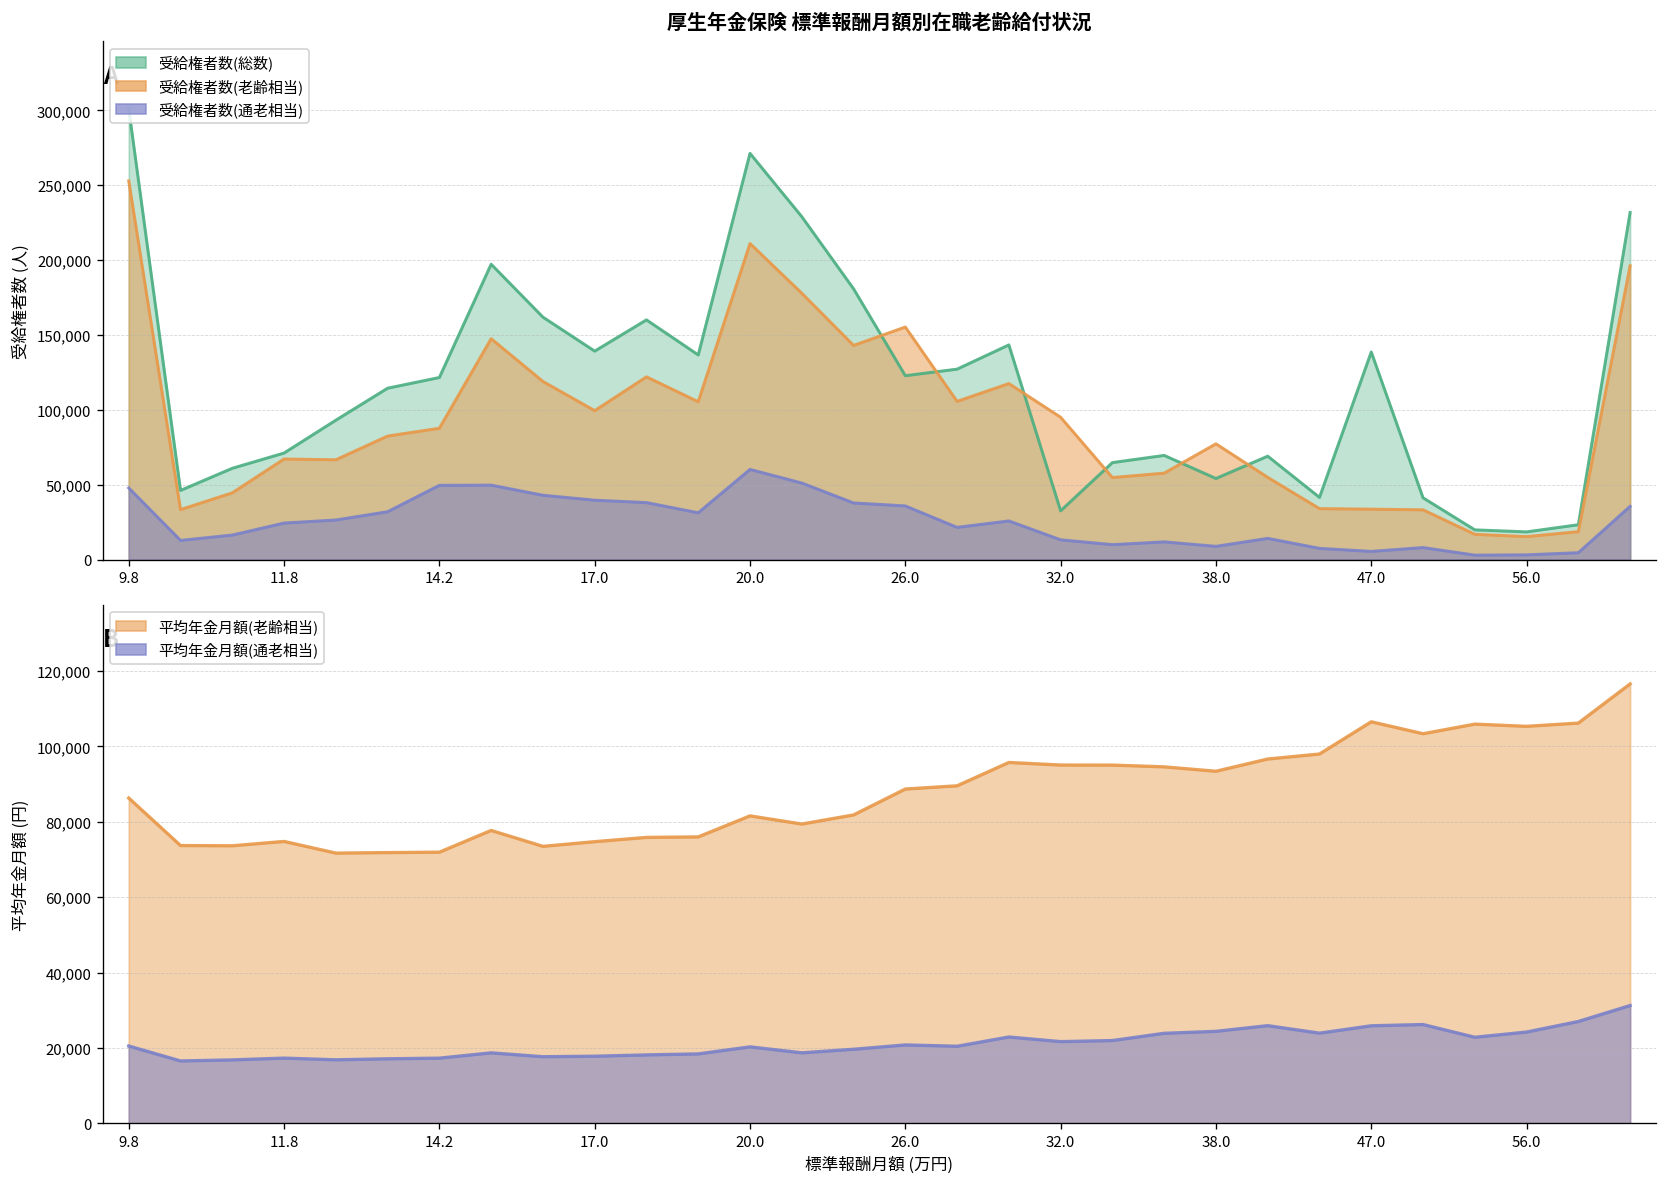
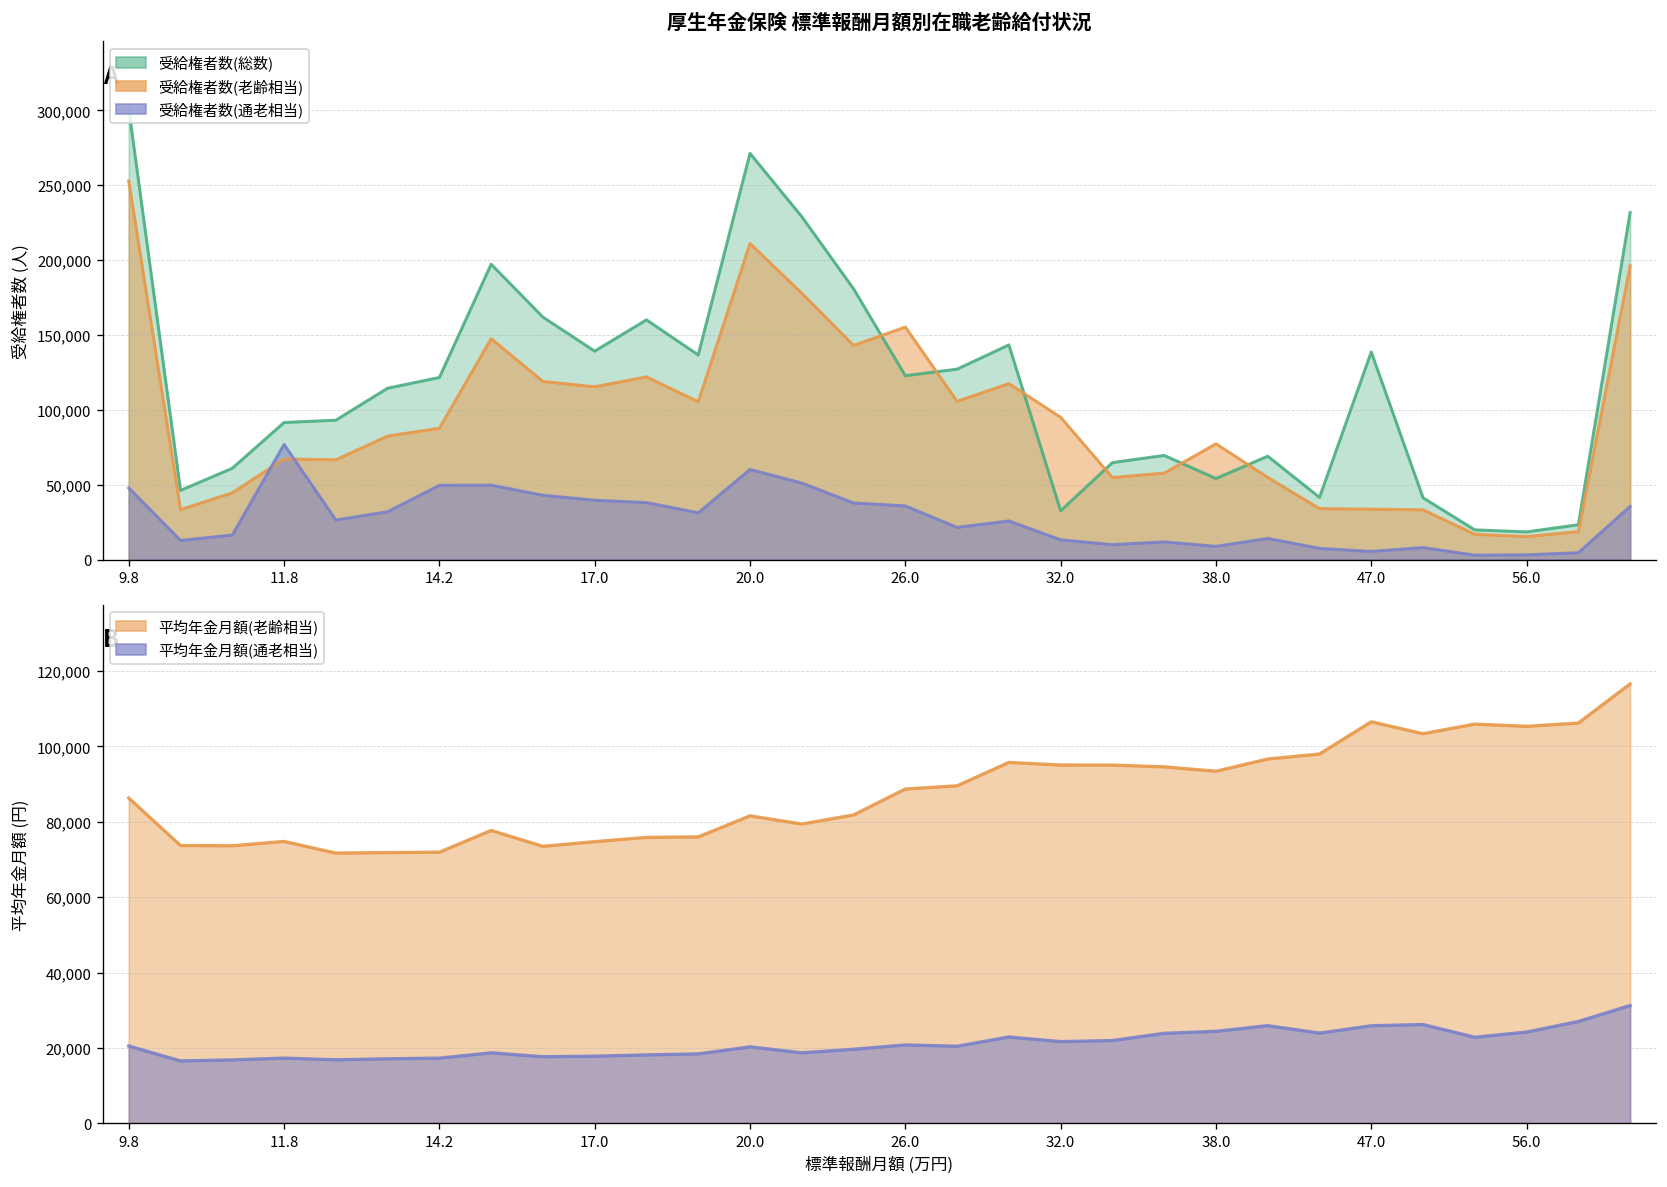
厚生年金保険 標準報酬月額別在職老齢給付状況, 受給権者数(総数), 11.8: 71,000 -> 92,000
厚生年金保険 標準報酬月額別在職老齢給付状況, 受給権者数(通老相当), 11.8: 24,000 -> 77,000
厚生年金保険 標準報酬月額別在職老齢給付状況, 受給権者数(老齢相当), 17.0: 99,000 -> 115,000
